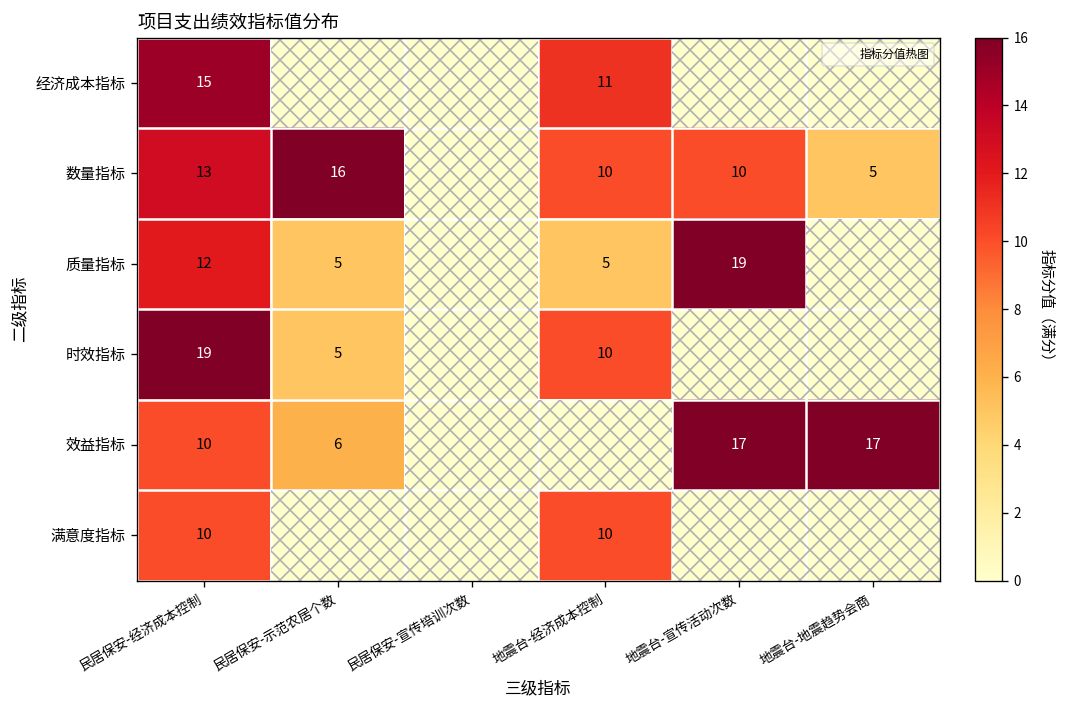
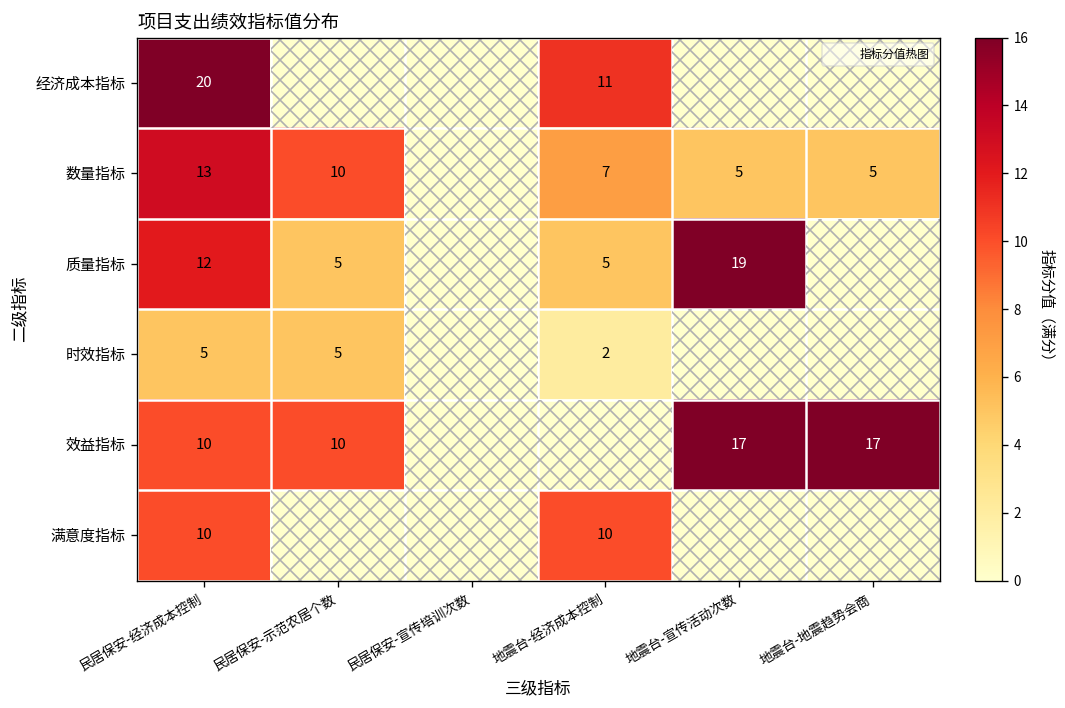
经济成本指标, 民居保安-经济成本控制: 15 -> 20
数量指标, 民居保安-示范农居个数: 16 -> 10
数量指标, 地震台-经济成本控制: 10 -> 7
数量指标, 地震台-宣传活动次数: 10 -> 5
时效指标, 民居保安-经济成本控制: 19 -> 5
时效指标, 地震台-经济成本控制: 10 -> 2
效益指标, 民居保安-示范农居个数: 6 -> 10
